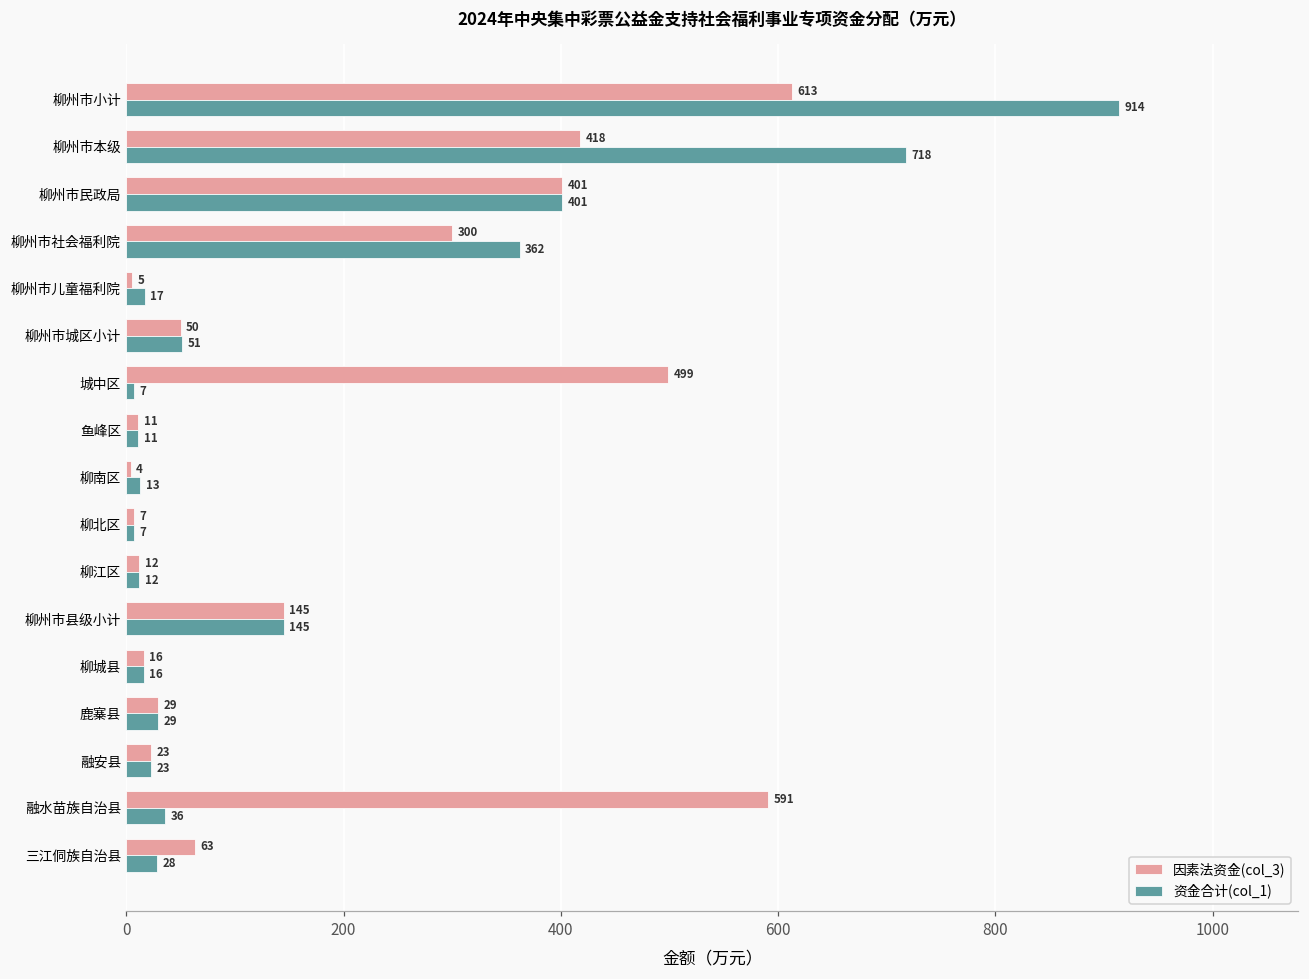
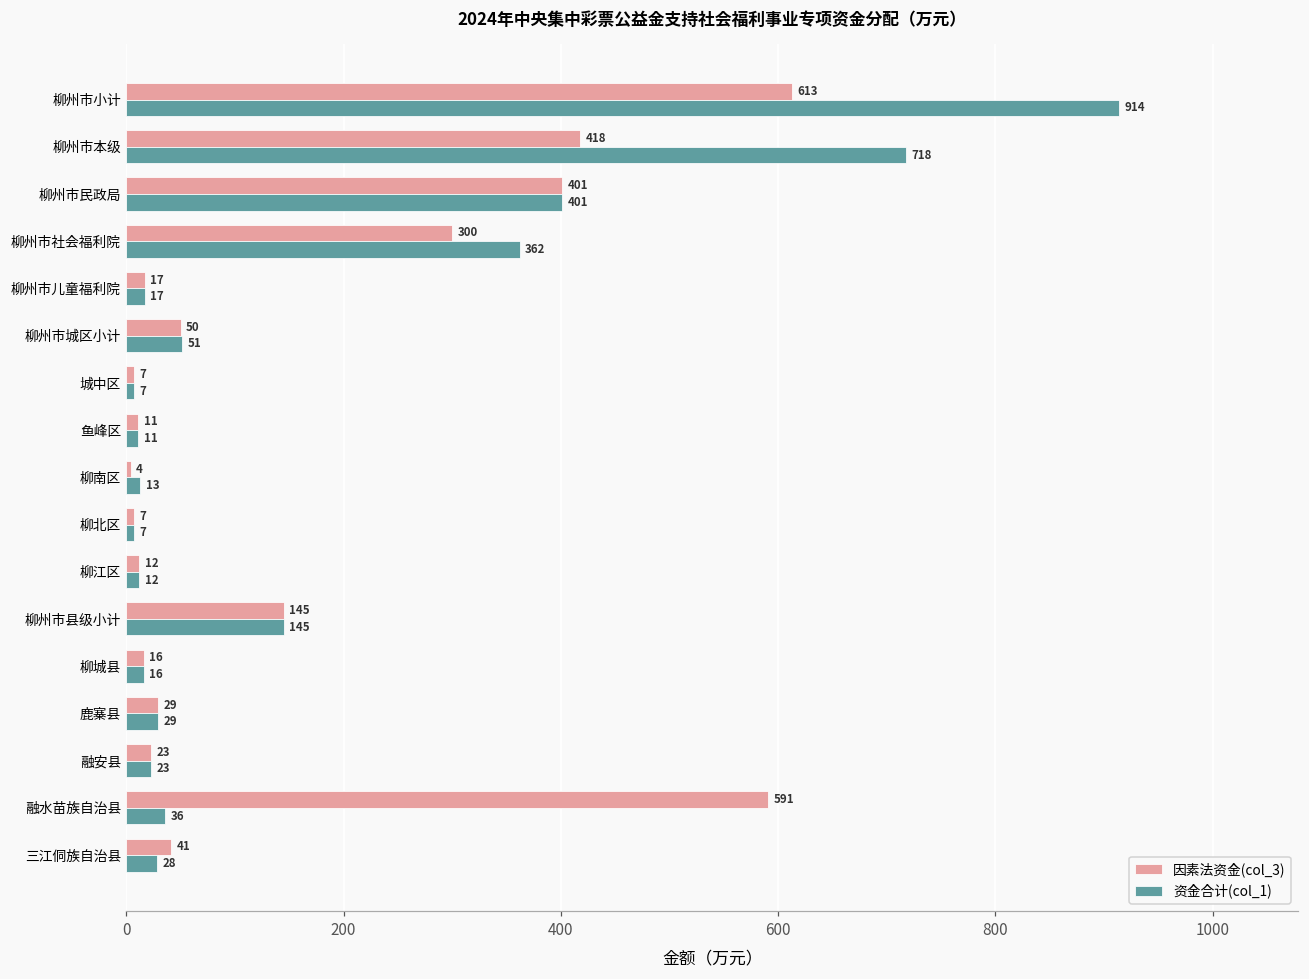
因素法资金(col_3), 柳州市儿童福利院: 5 -> 17
因素法资金(col_3), 城中区: 499 -> 7
因素法资金(col_3), 三江侗族自治县: 63 -> 41
